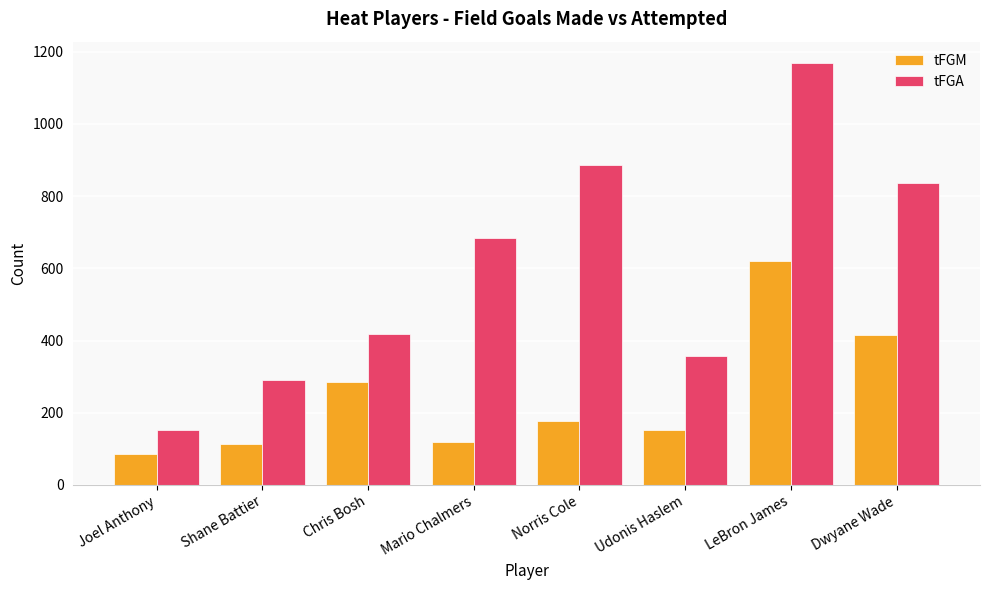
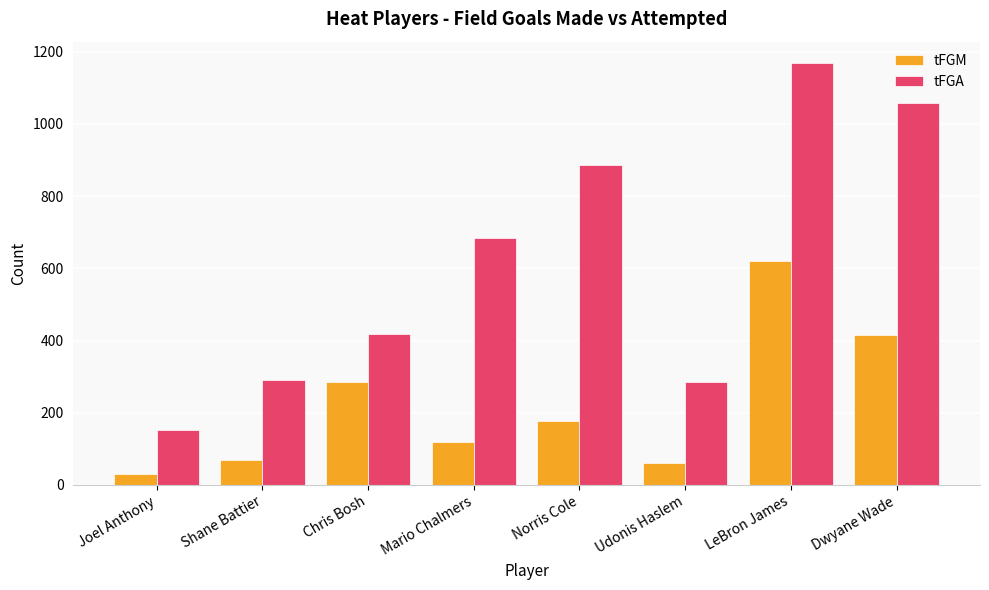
tFGM, Joel Anthony: 90 -> 30
tFGM, Shane Battier: 110 -> 70
tFGM, Udonis Haslem: 150 -> 60
tFGA, Udonis Haslem: 360 -> 280
tFGA, Dwyane Wade: 840 -> 1060
